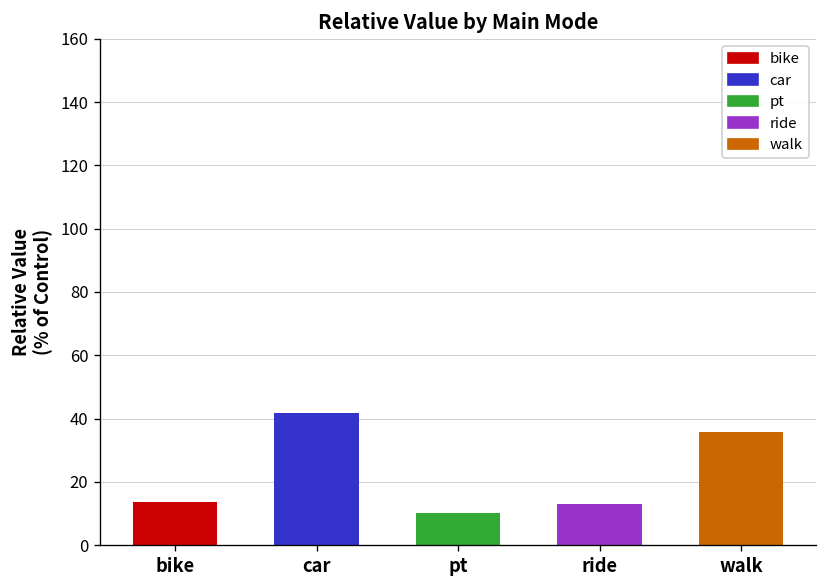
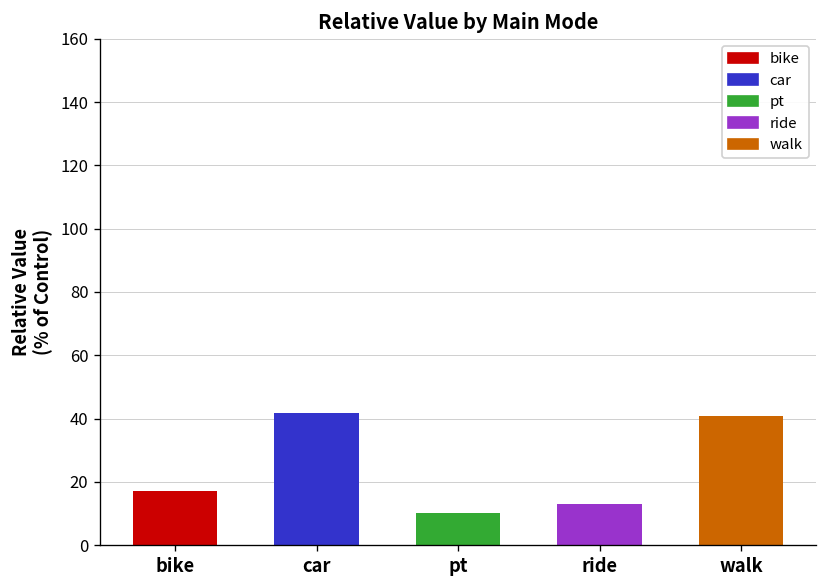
bike: 14 -> 17
walk: 36 -> 41
